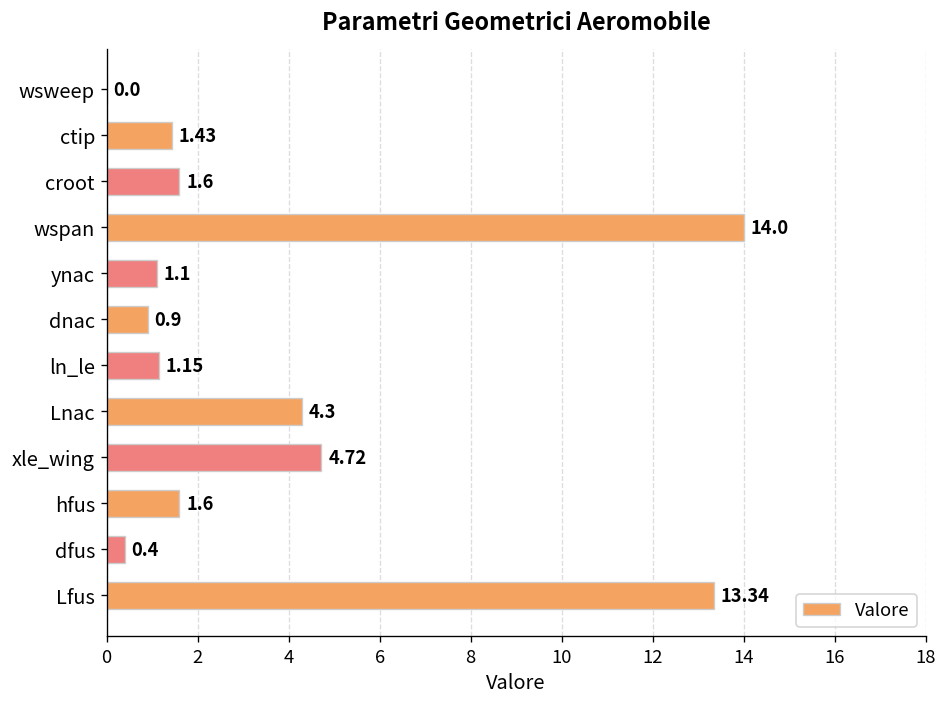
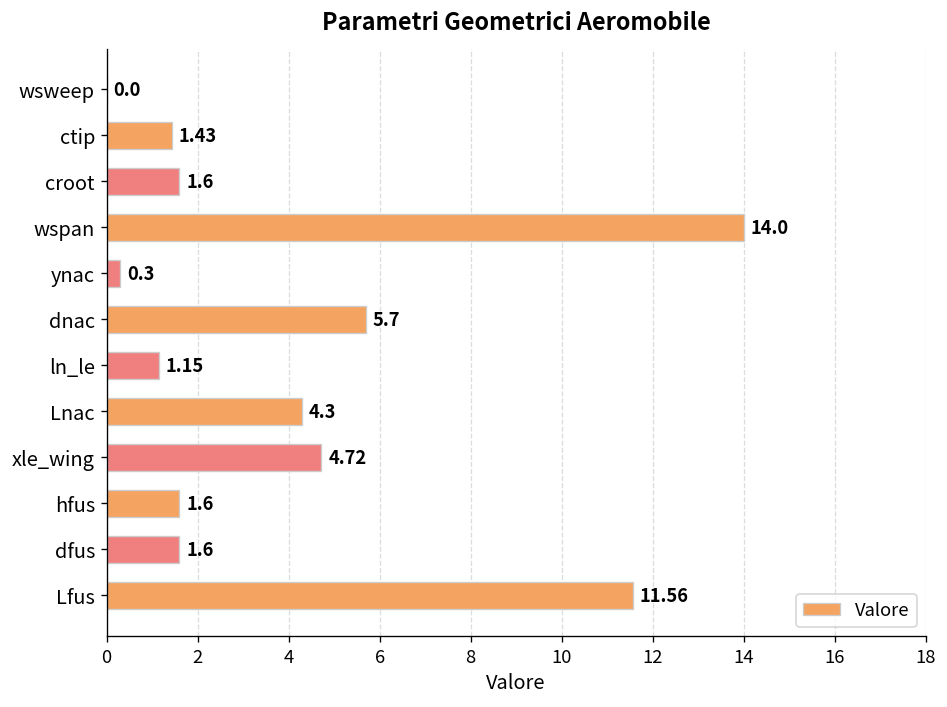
ynac: 1.1 -> 0.3
dnac: 0.9 -> 5.7
dfus: 0.4 -> 1.6
Lfus: 13.34 -> 11.56
